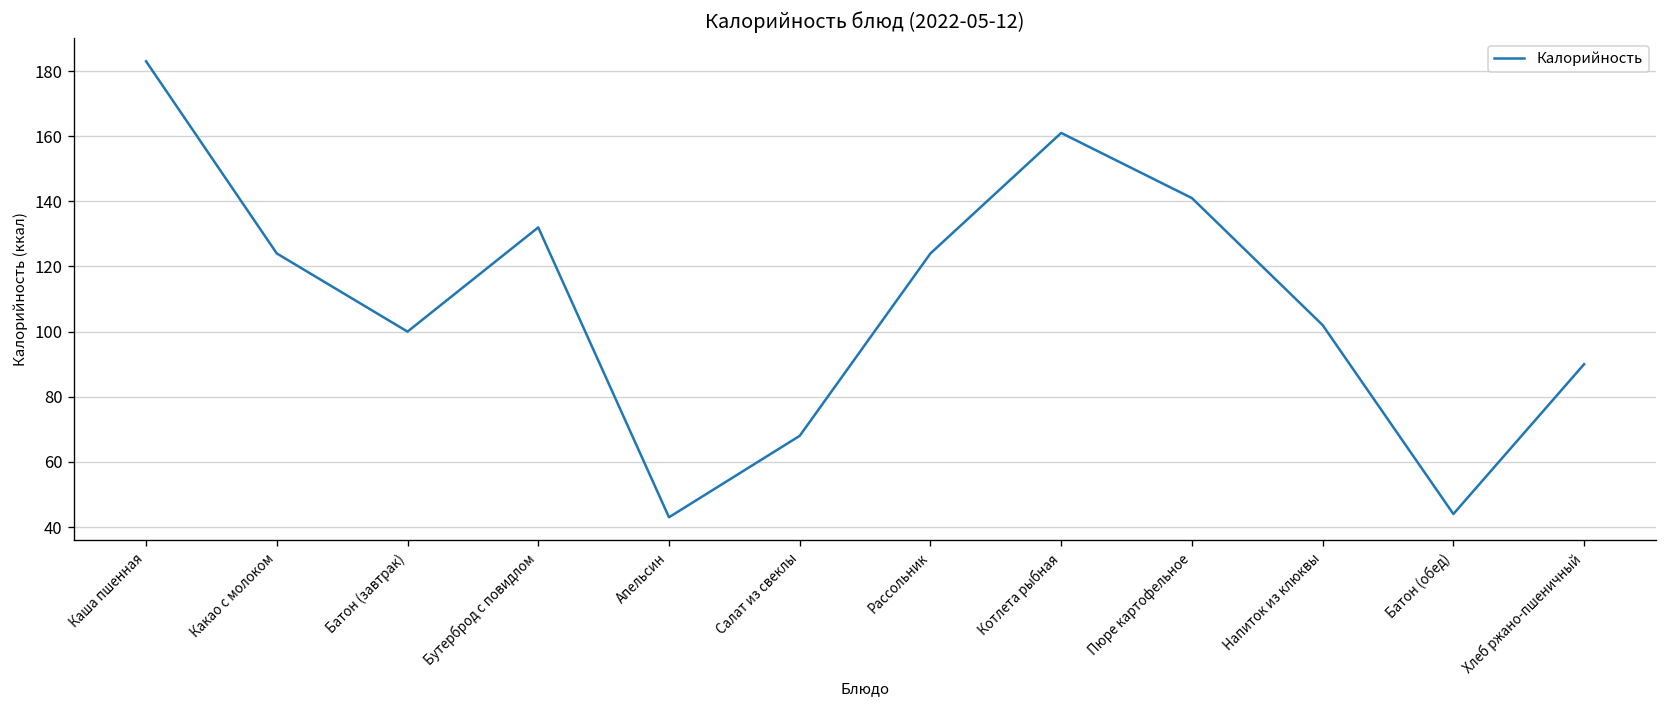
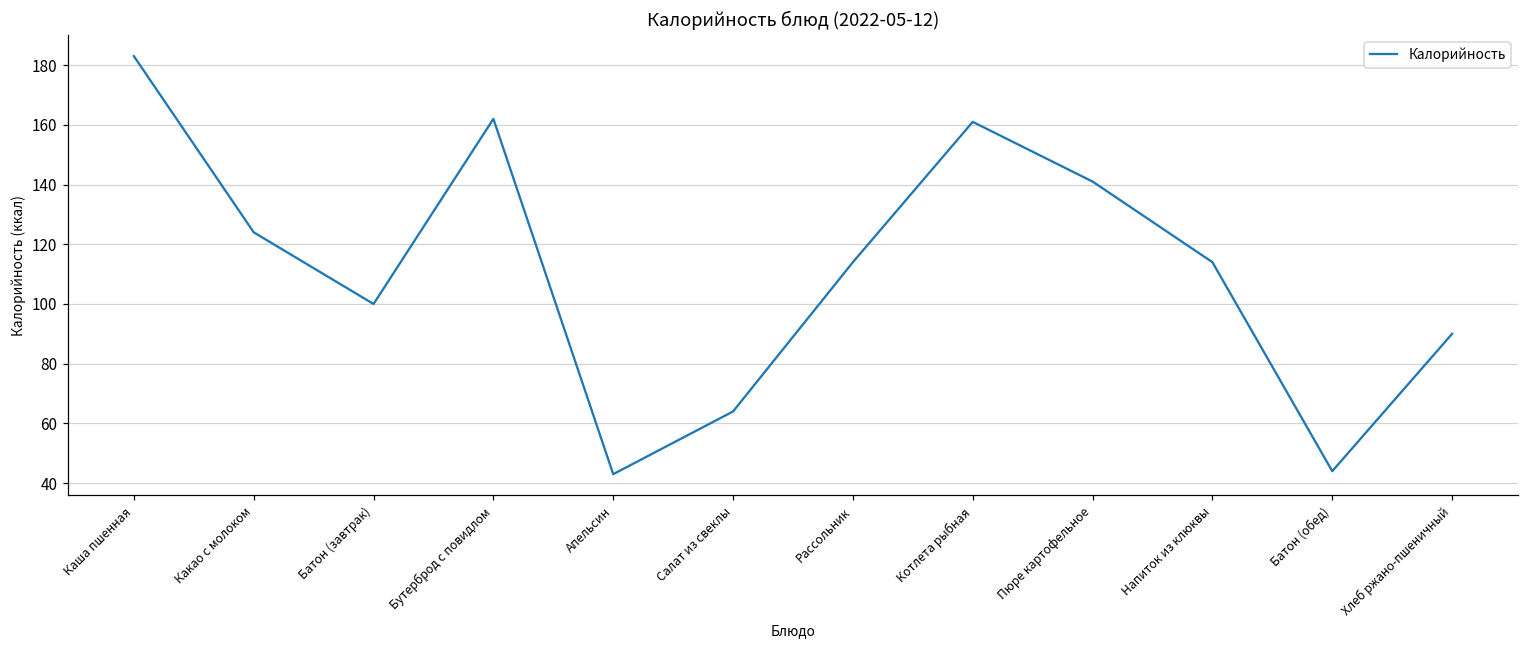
Бутерброд с повидлом: 132 -> 162
Салат из свеклы: 68 -> 64
Рассольник: 124 -> 114
Напиток из клюквы: 102 -> 114
